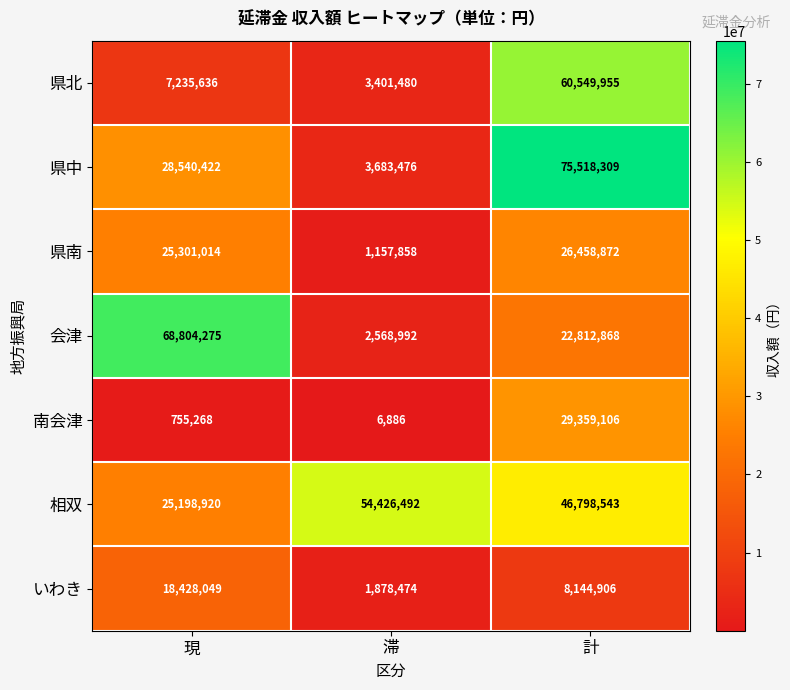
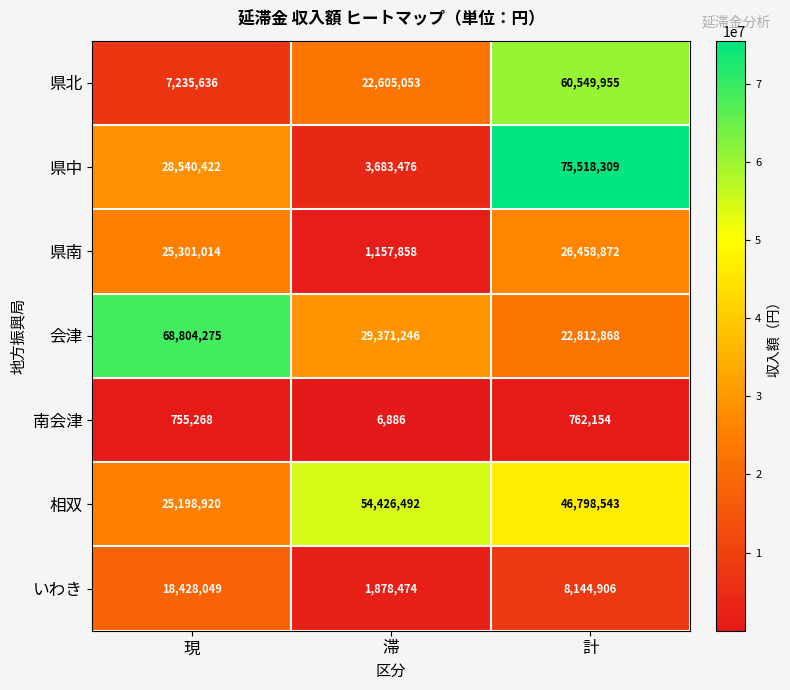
県北, 滞: 3,401,480 -> 22,605,053
会津, 滞: 2,568,992 -> 29,371,246
南会津, 計: 29,359,106 -> 762,154
